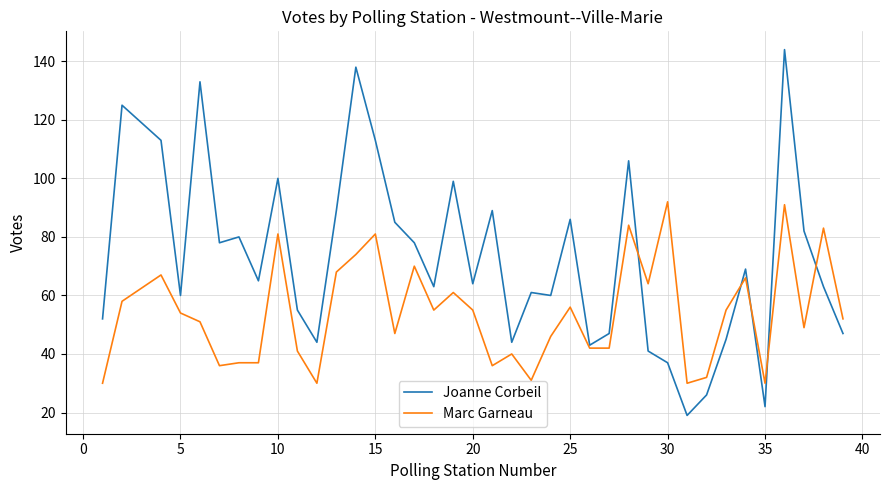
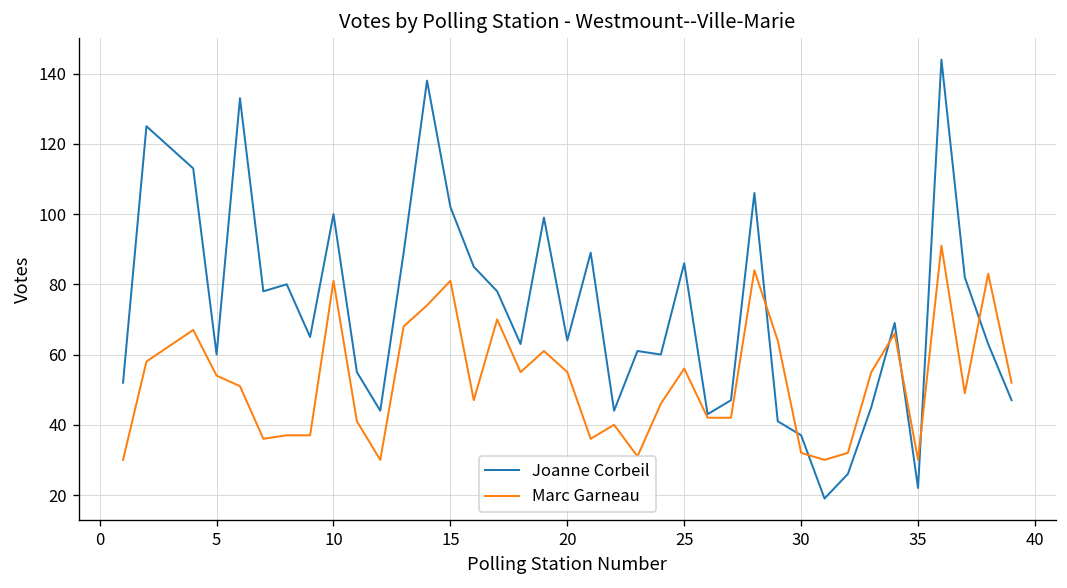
Joanne Corbeil, 15: 113 -> 102
Marc Garneau, 30: 92 -> 32
